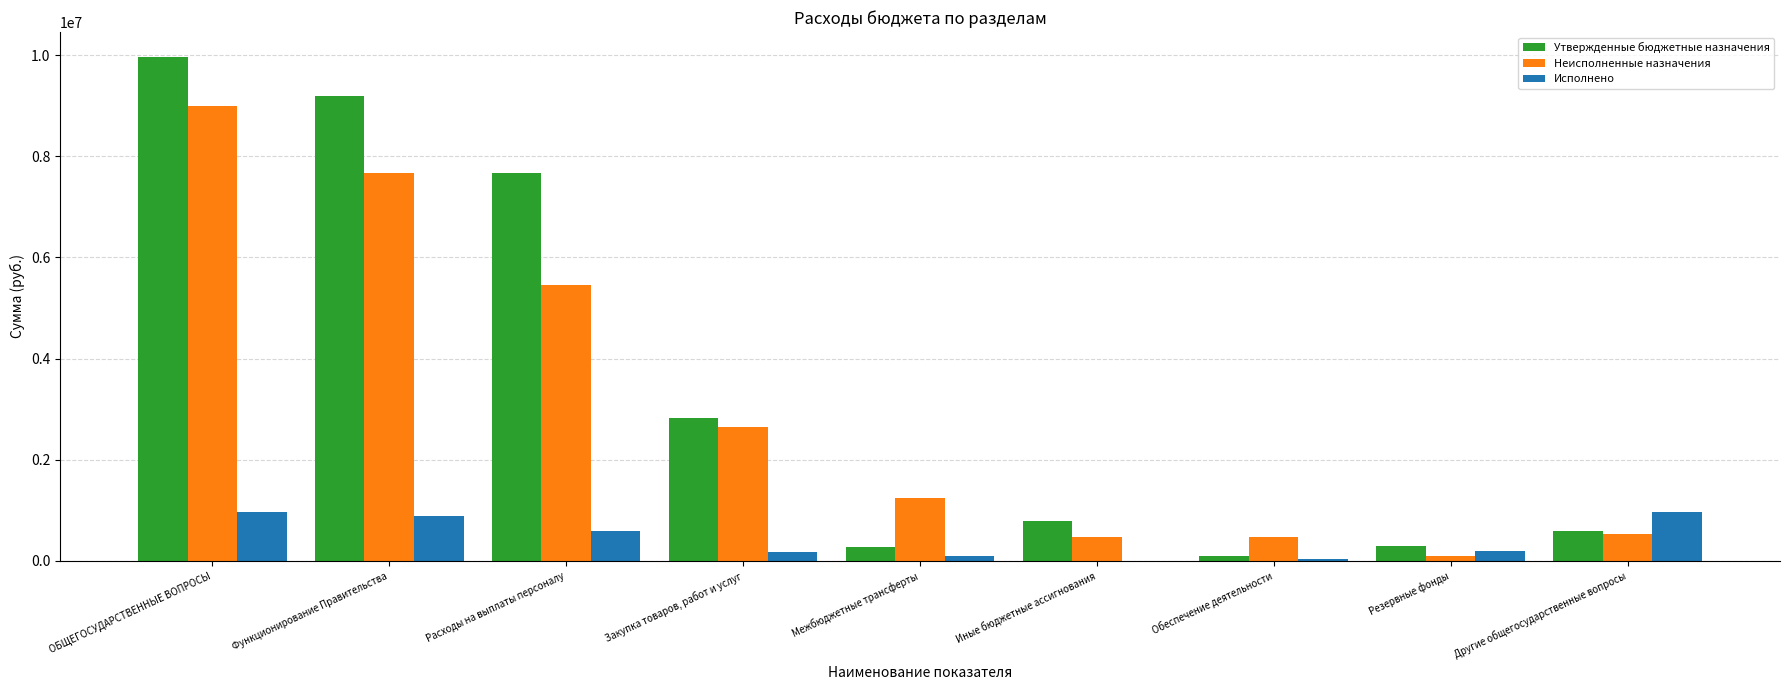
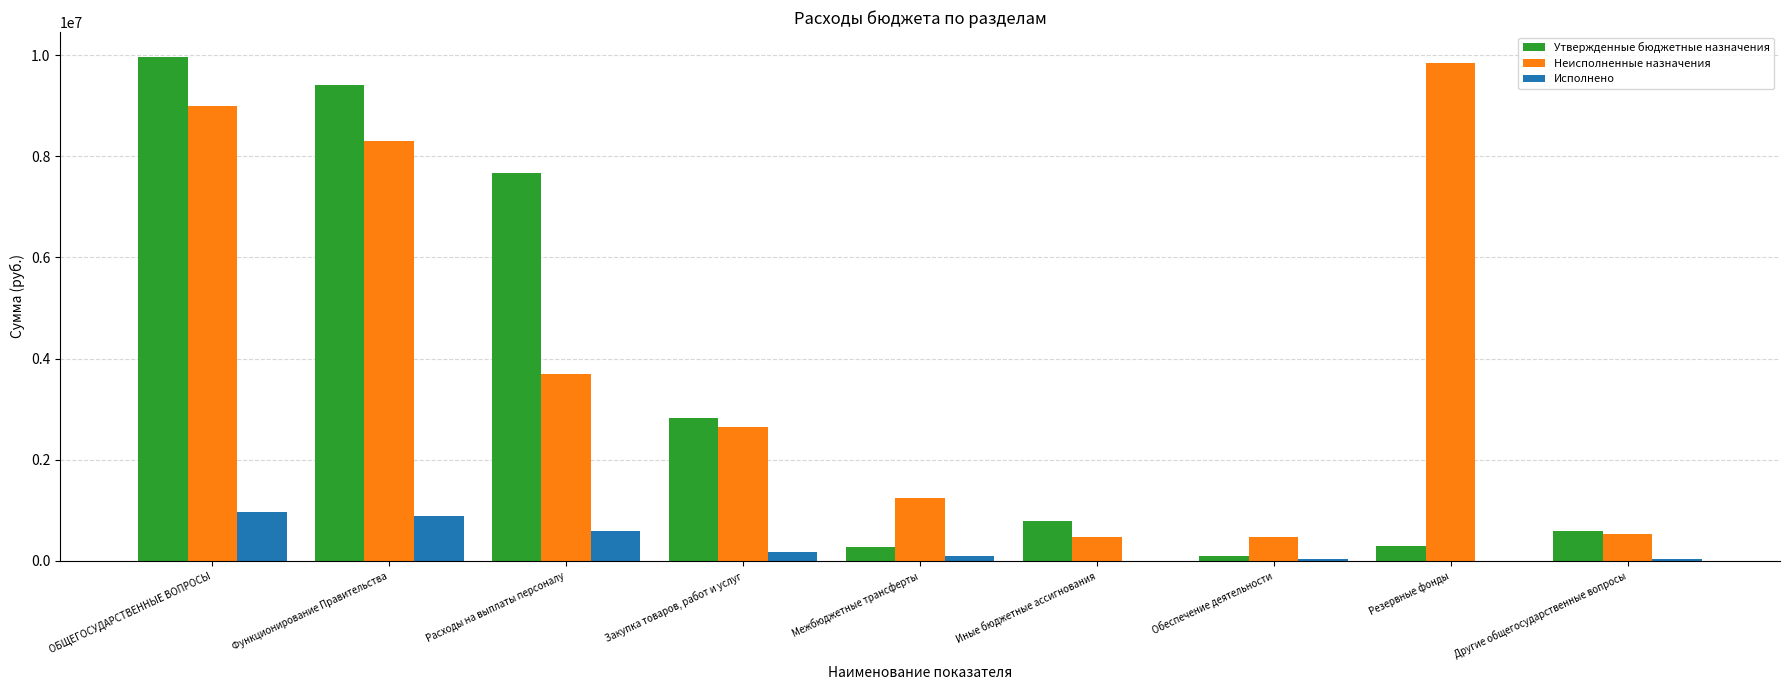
Утвержденные бюджетные назначения, Функционирование Правительства: 9200000 -> 9400000
Неисполненные назначения, Функционирование Правительства: 7700000 -> 8300000
Неисполненные назначения, Расходы на выплаты персоналу: 5500000 -> 3700000
Неисполненные назначения, Резервные фонды: 100000 -> 9800000
Исполнено, Резервные фонды: 200000 -> 0
Исполнено, Другие общегосударственные вопросы: 1000000 -> 0
